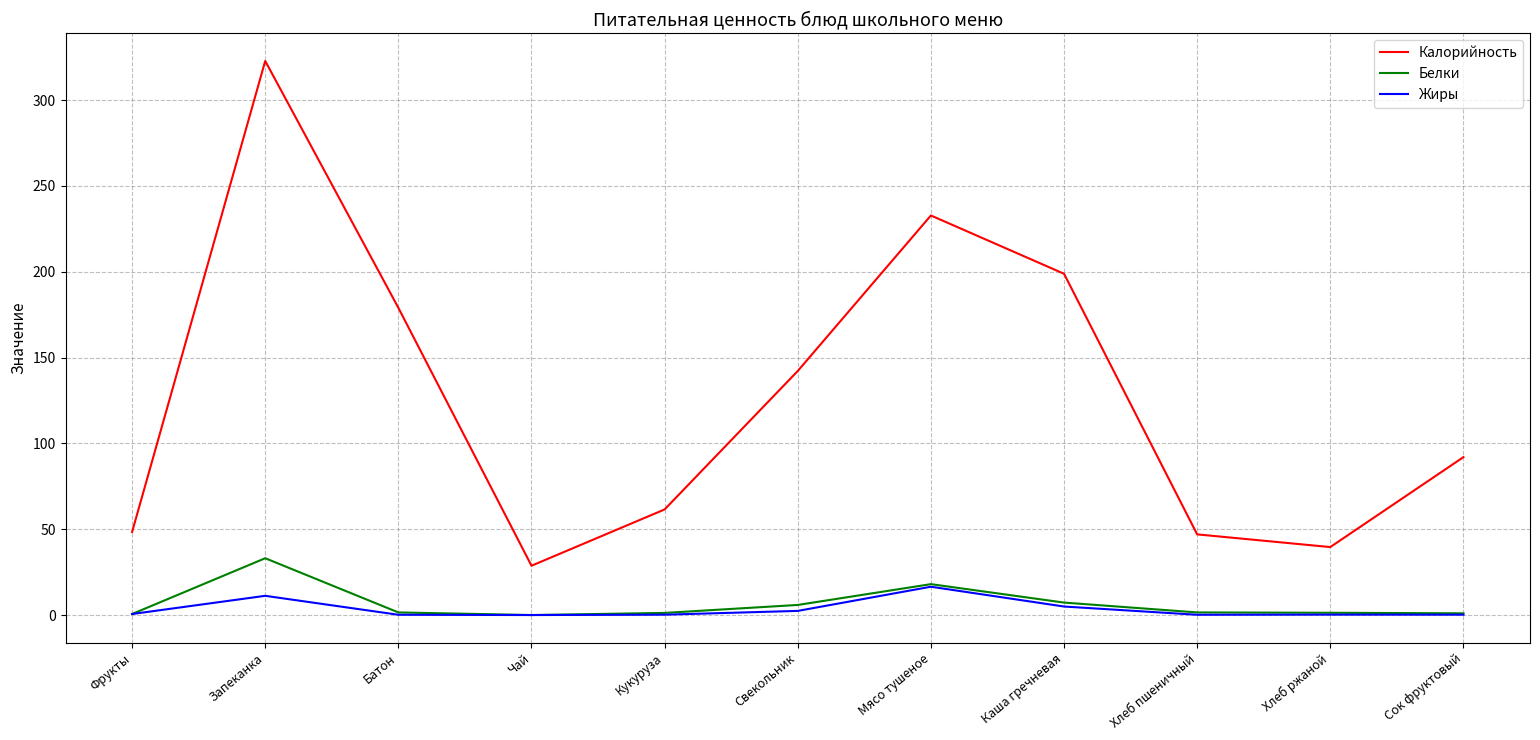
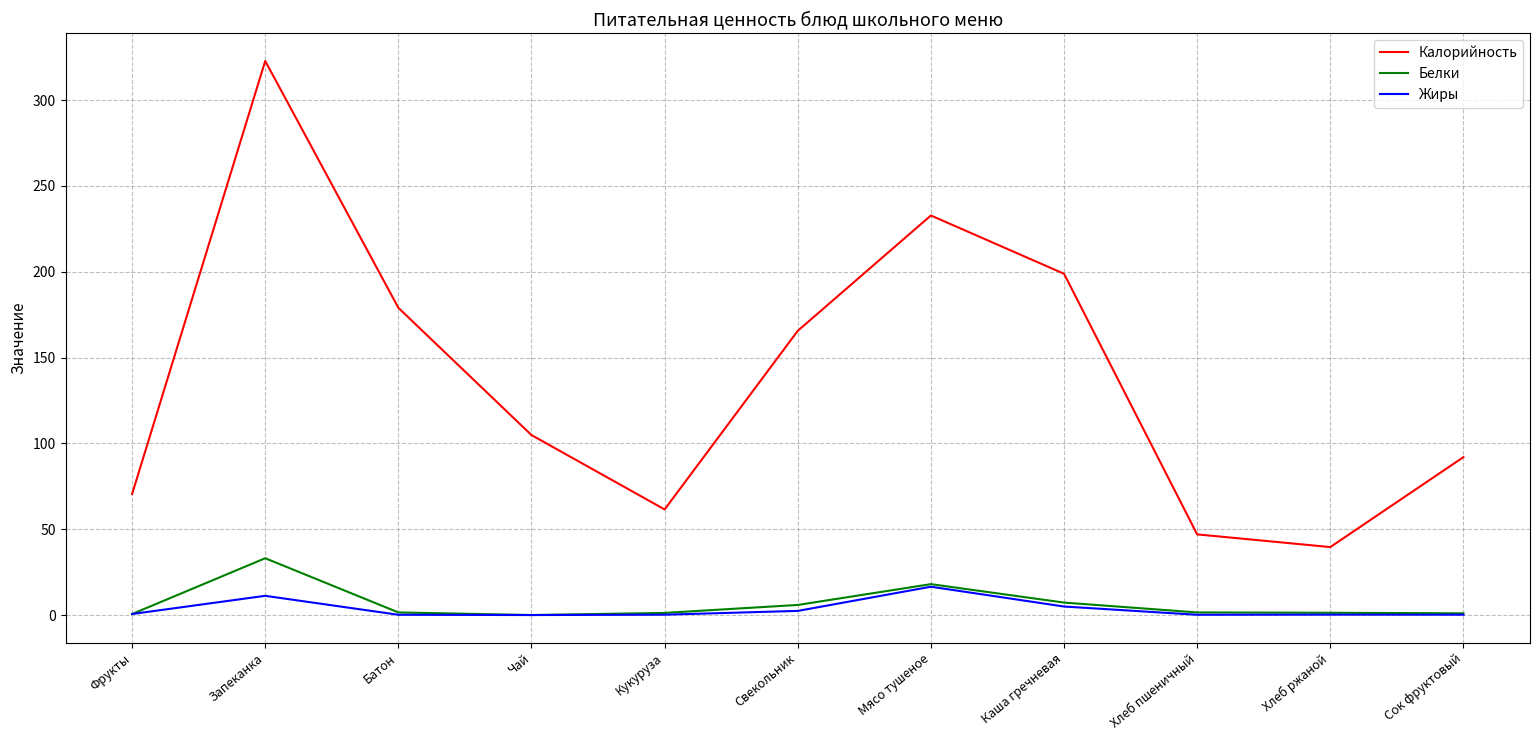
Калорийность, Фрукты: 48 -> 71
Калорийность, Чай: 29 -> 105
Калорийность, Свекольник: 142 -> 166
